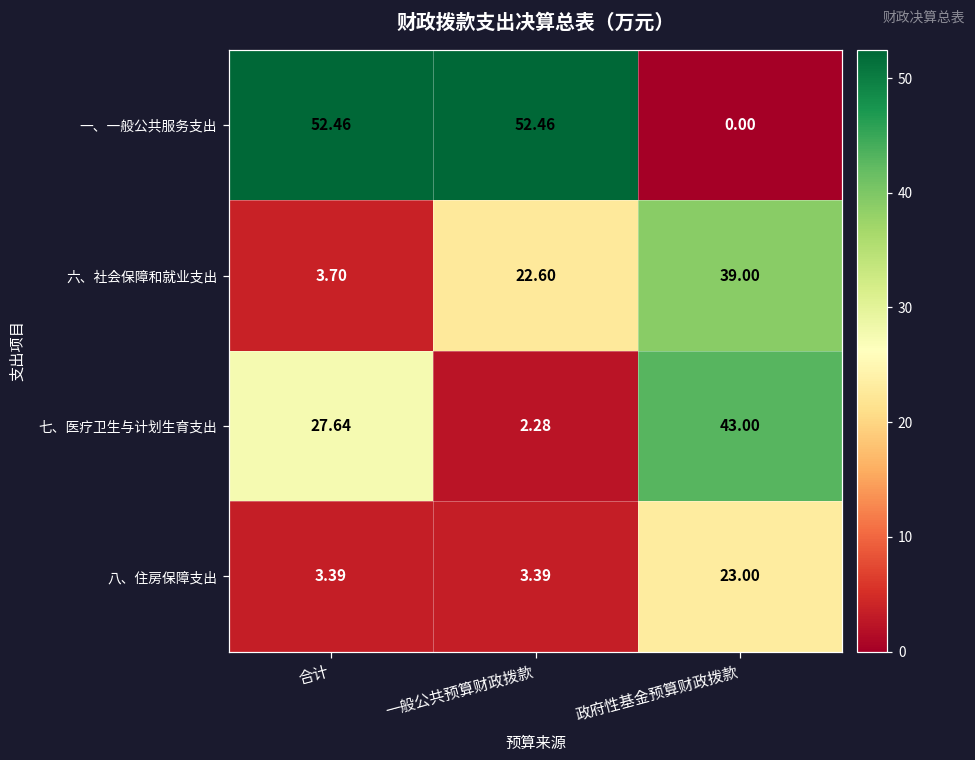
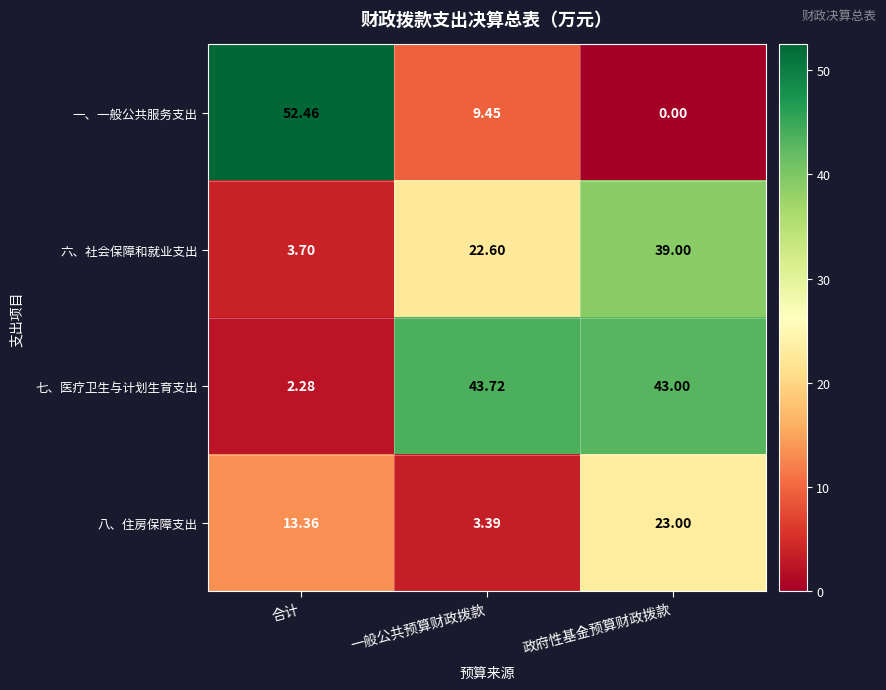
一、一般公共服务支出, 一般公共预算财政拨款: 52.46 -> 9.45
七、医疗卫生与计划生育支出, 合计: 27.64 -> 2.28
七、医疗卫生与计划生育支出, 一般公共预算财政拨款: 2.28 -> 43.72
八、住房保障支出, 合计: 3.39 -> 13.36
